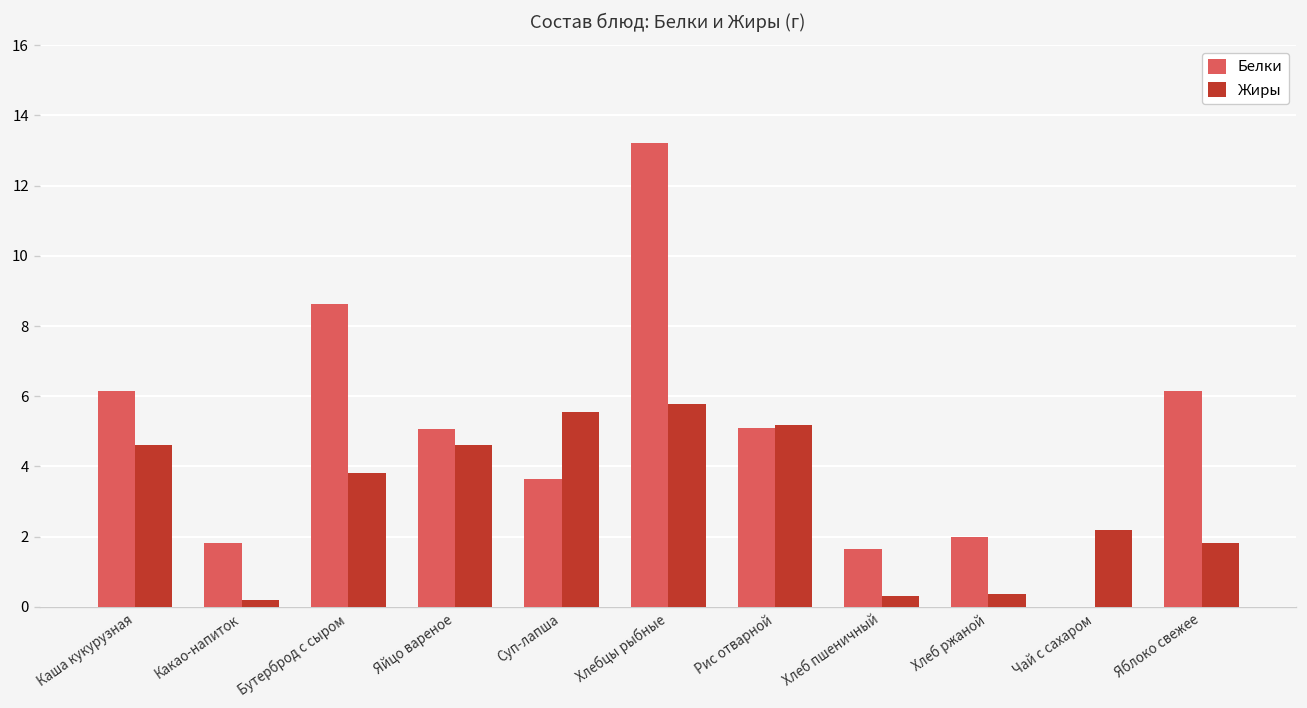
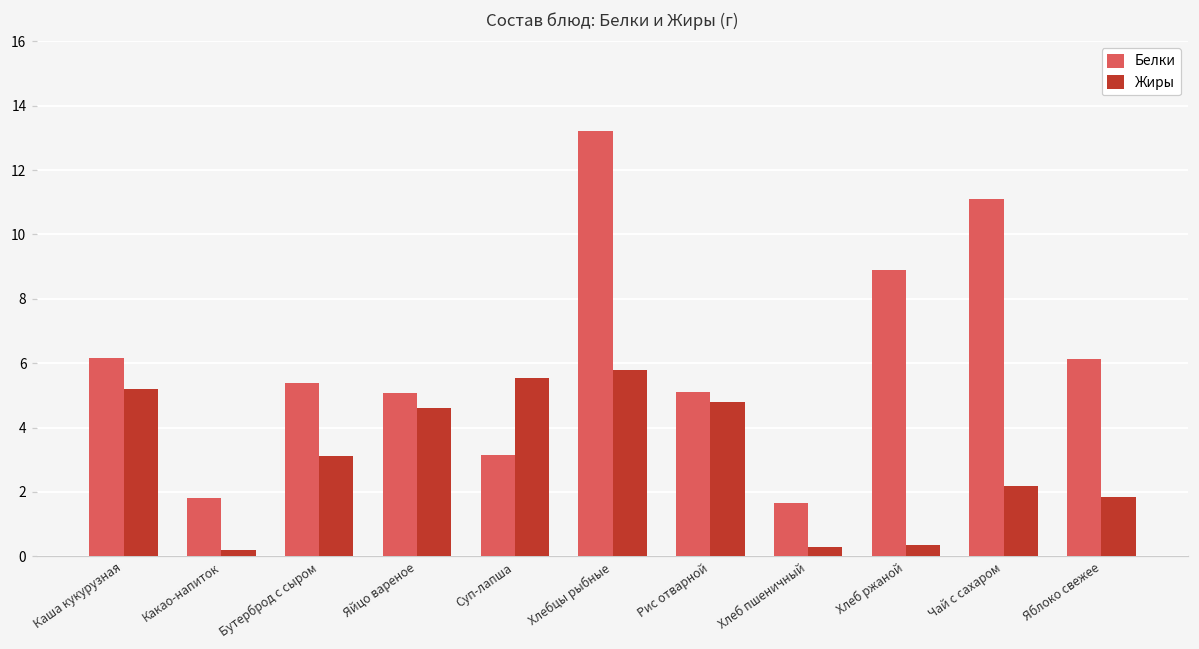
Жиры, Каша кукурузная: 4.6 -> 5.2
Белки, Бутерброд с сыром: 8.6 -> 5.4
Жиры, Бутерброд с сыром: 3.8 -> 3.1
Белки, Суп-лапша: 3.6 -> 3.2
Жиры, Рис отварной: 5.2 -> 4.8
Белки, Хлеб ржаной: 2.0 -> 8.9
Белки, Чай с сахаром: 0.0 -> 11.1
